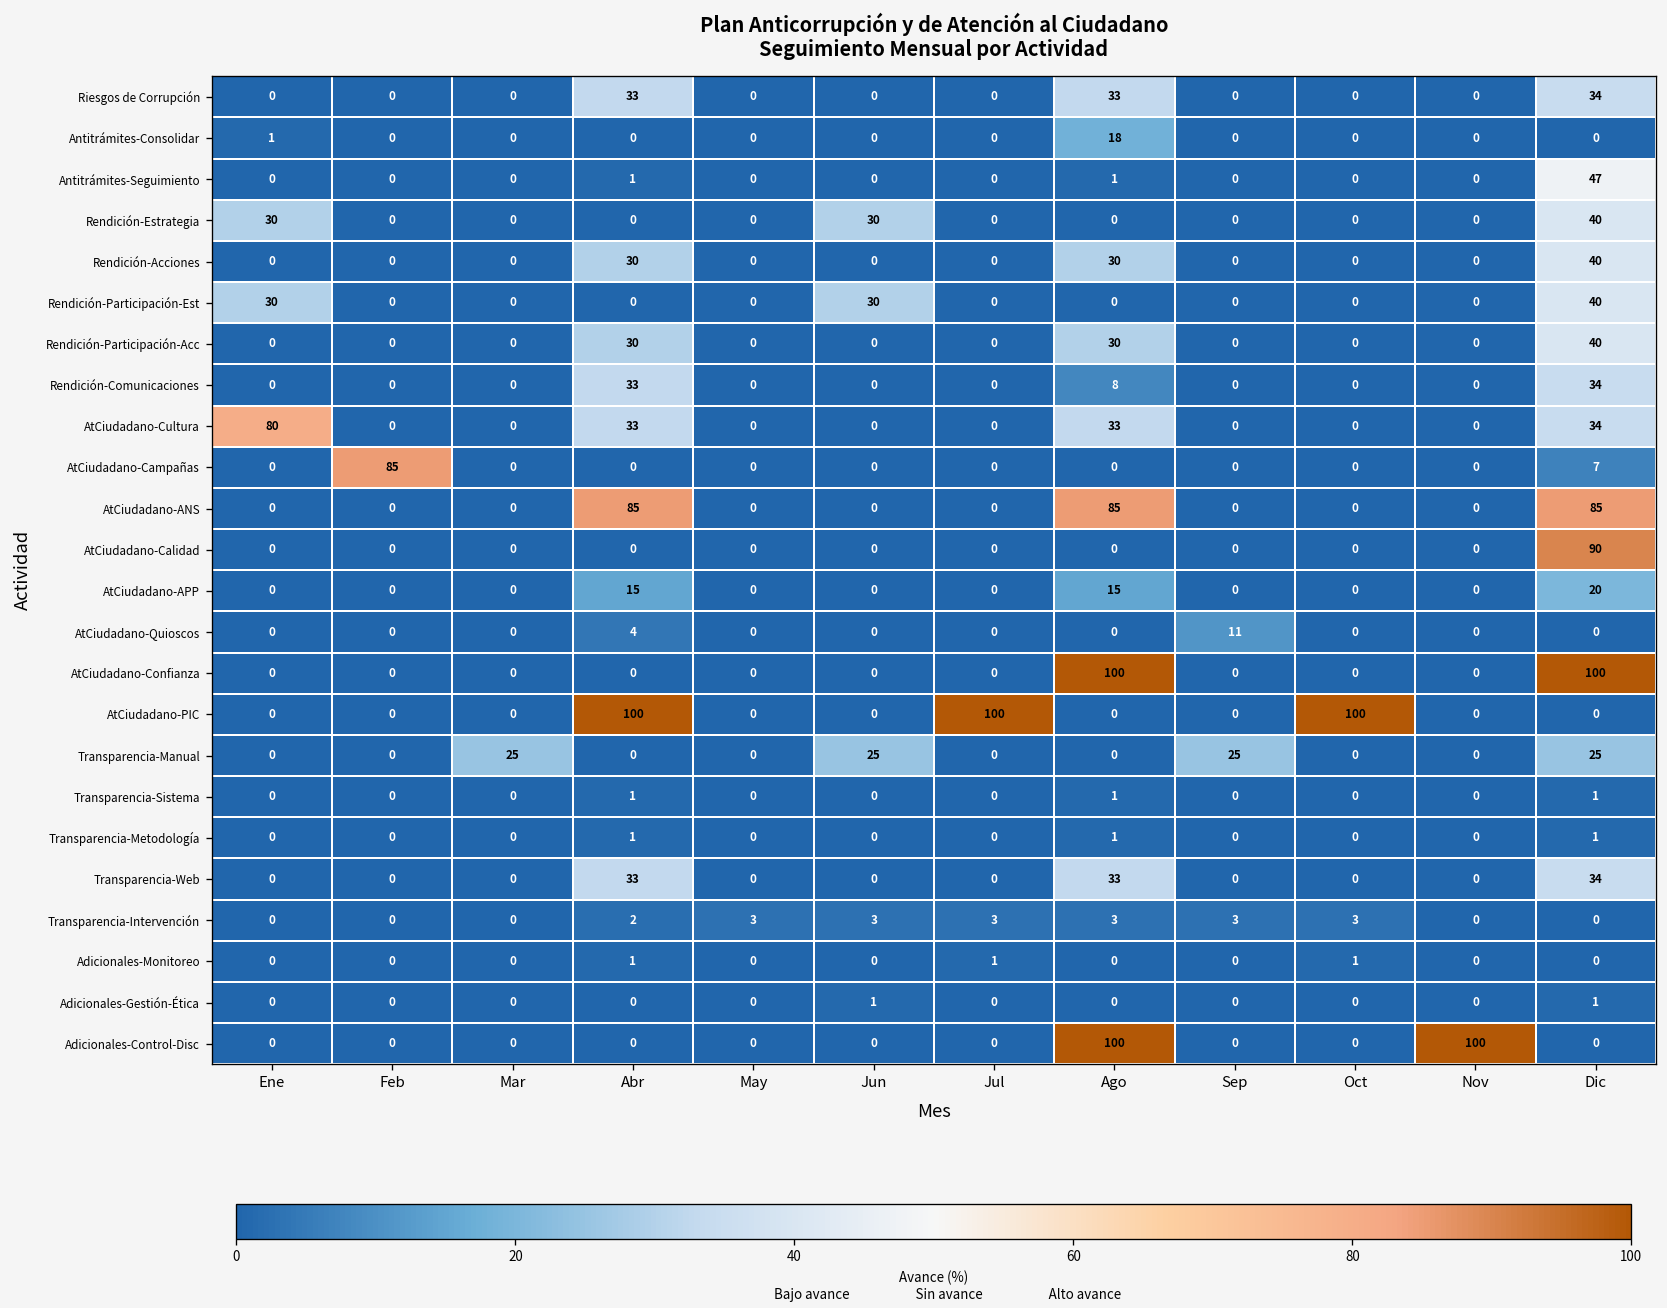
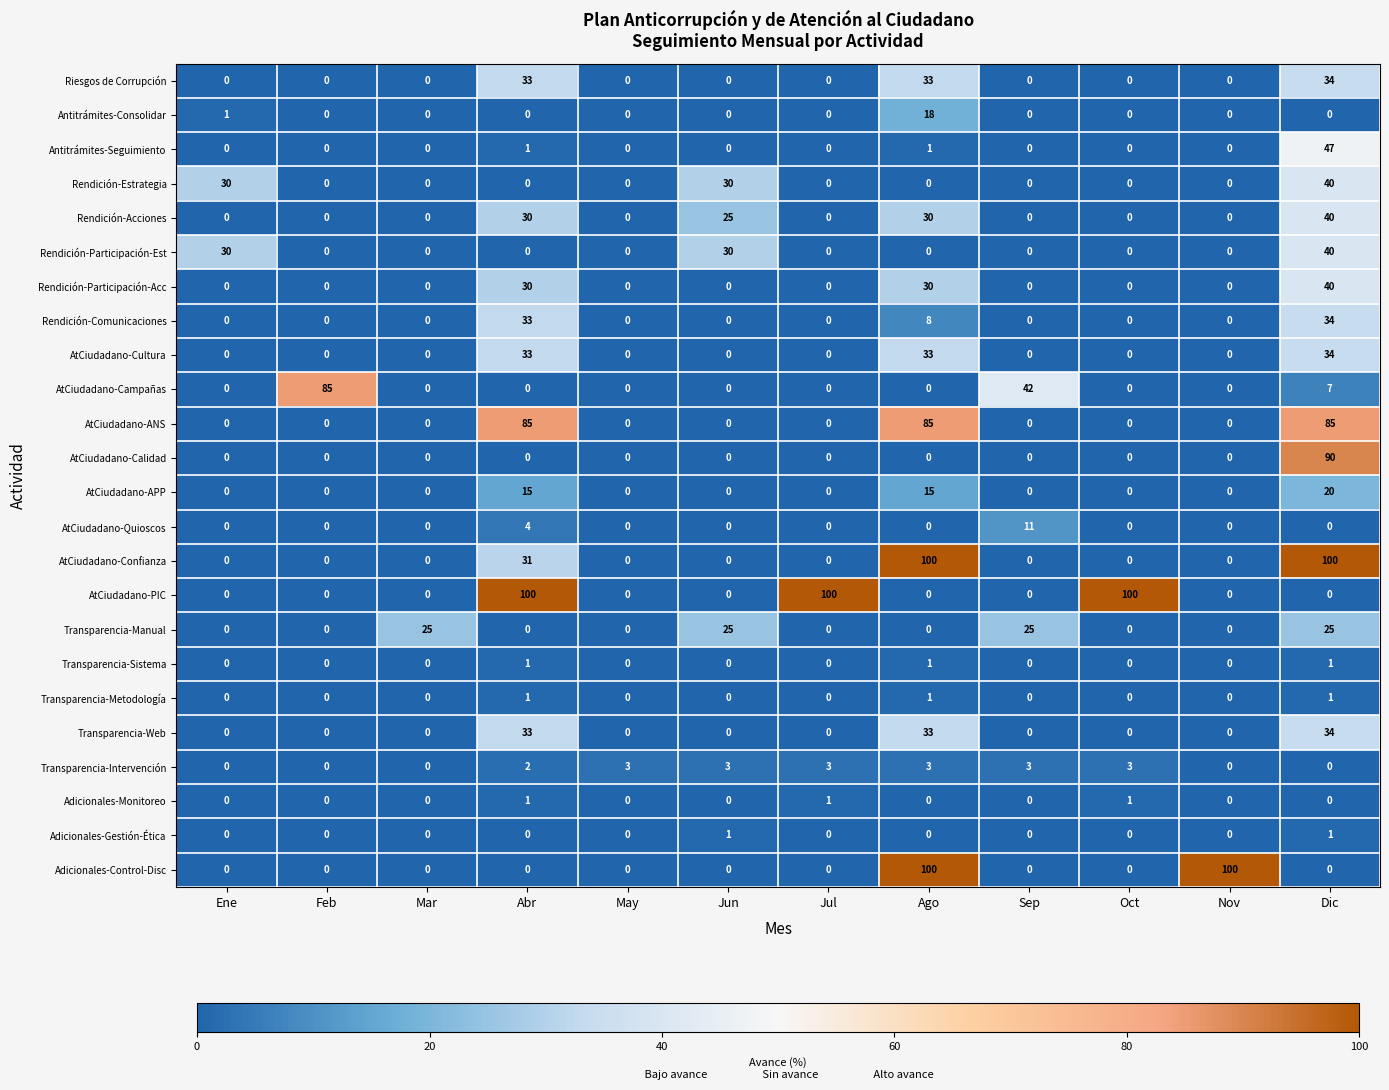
Rendición-Acciones, Jun: 0 -> 25
AtCiudadano-Cultura, Ene: 80 -> 0
AtCiudadano-Campañas, Sep: 0 -> 42
AtCiudadano-Confianza, Abr: 0 -> 31
